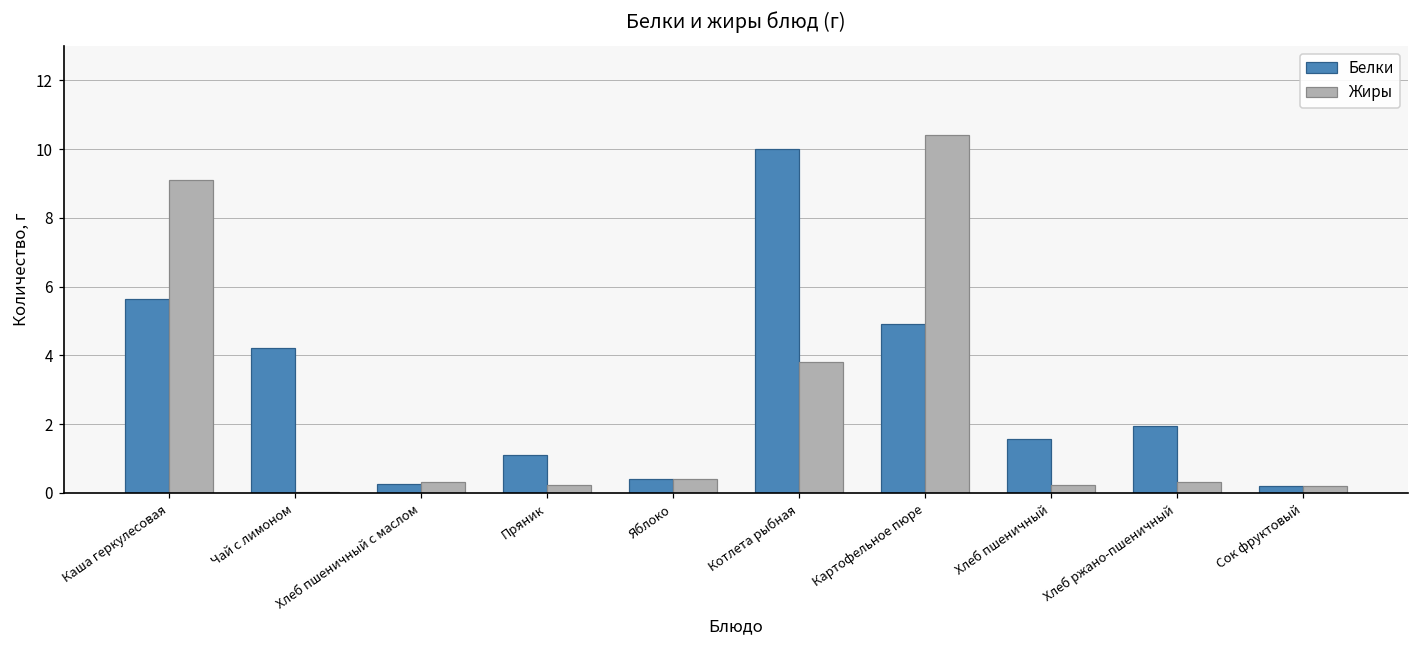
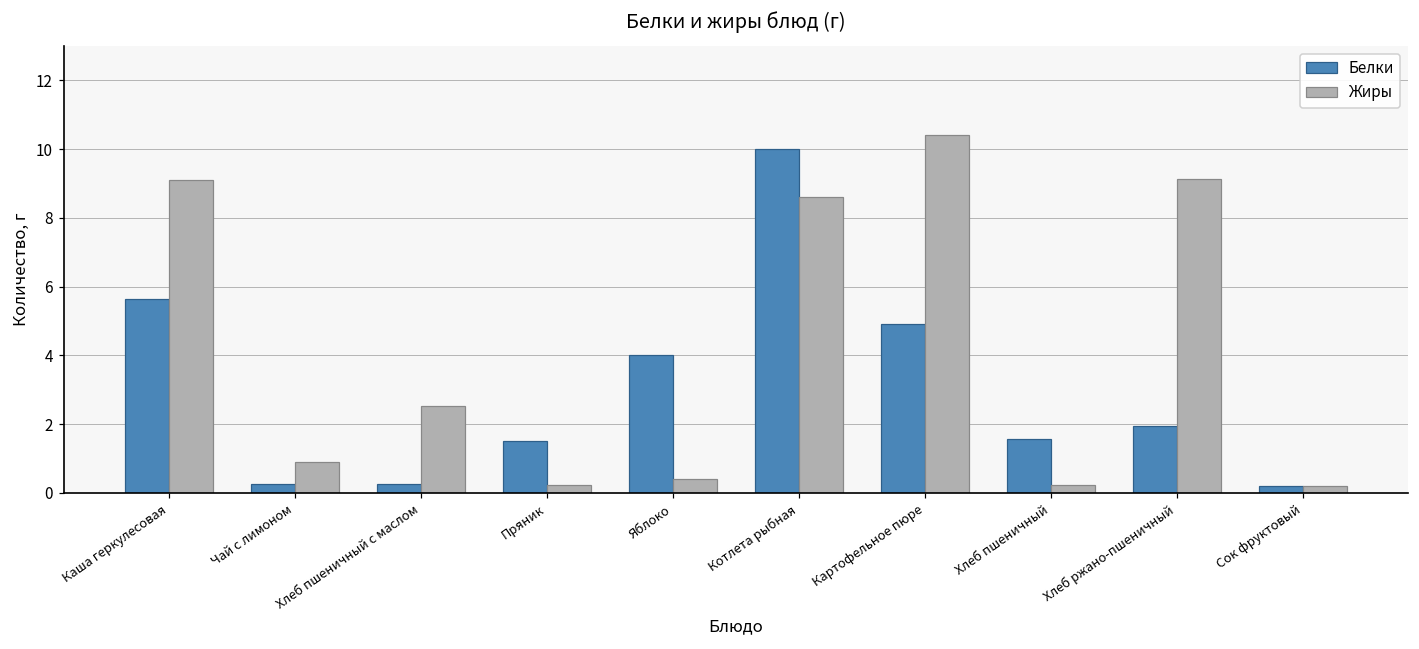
Белки, Чай с лимоном: 4.2 -> 0.3
Жиры, Чай с лимоном: 0.0 -> 0.9
Жиры, Хлеб пшеничный с маслом: 0.3 -> 2.5
Белки, Пряник: 1.1 -> 1.5
Белки, Яблоко: 0.4 -> 4.0
Жиры, Котлета рыбная: 3.8 -> 8.6
Жиры, Хлеб ржано-пшеничный: 0.3 -> 9.1
